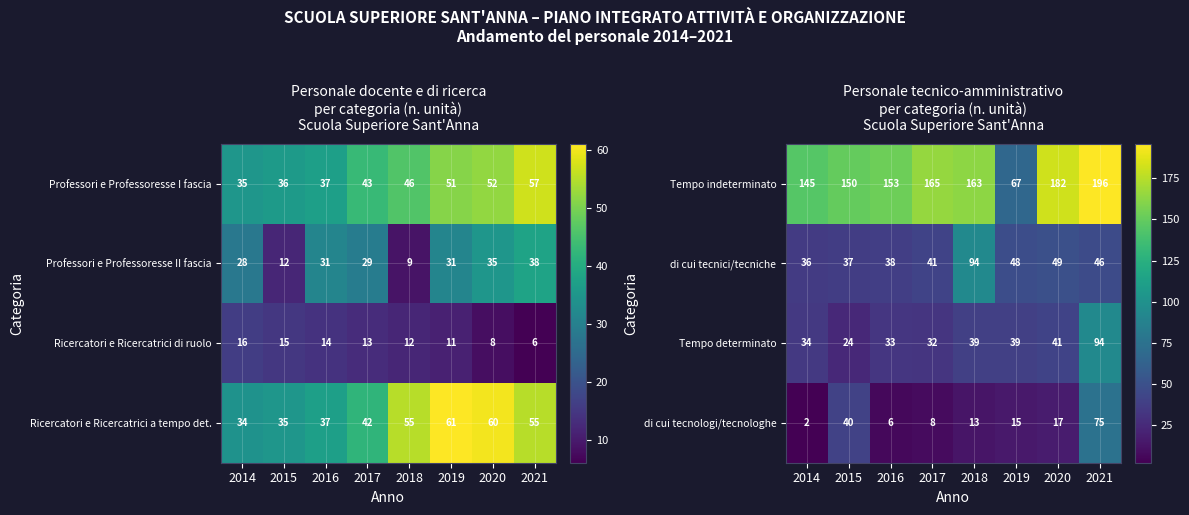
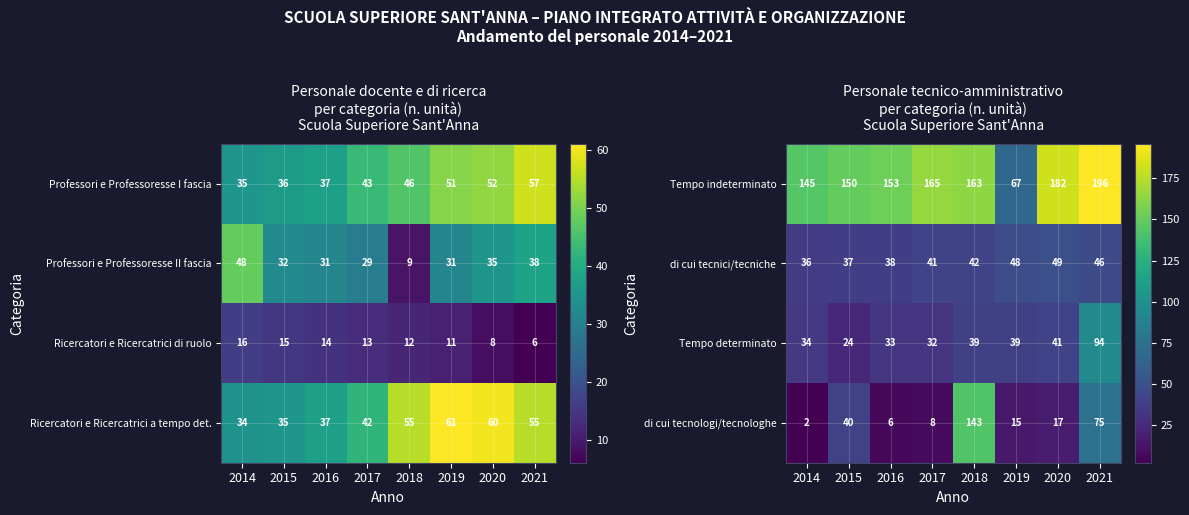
Personale docente e di ricerca per categoria (n. unità) Scuola Superiore Sant'Anna, Professori e Professoresse II fascia, 2014: 28 -> 48
Personale docente e di ricerca per categoria (n. unità) Scuola Superiore Sant'Anna, Professori e Professoresse II fascia, 2015: 12 -> 32
Personale tecnico-amministrativo per categoria (n. unità) Scuola Superiore Sant'Anna, di cui tecnici/tecniche, 2018: 94 -> 42
Personale tecnico-amministrativo per categoria (n. unità) Scuola Superiore Sant'Anna, di cui tecnologi/tecnologhe, 2018: 13 -> 143
